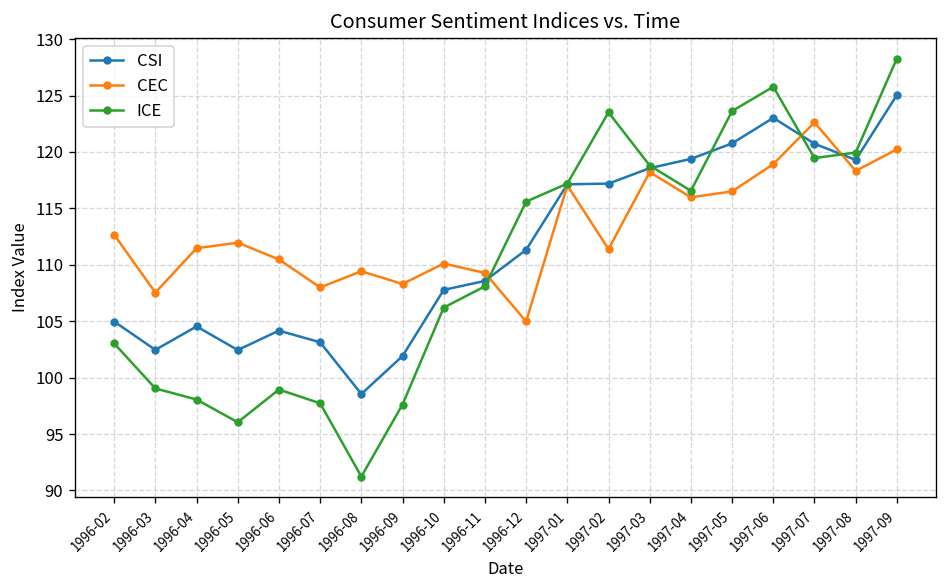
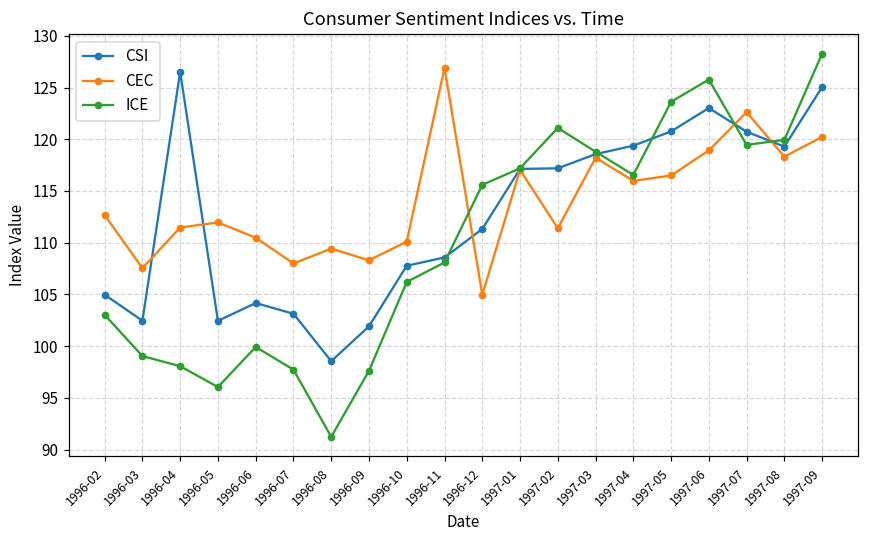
CSI, 1996-04: 105 -> 127
ICE, 1996-06: 99 -> 100
CEC, 1996-11: 109 -> 127
ICE, 1997-02: 124 -> 121
